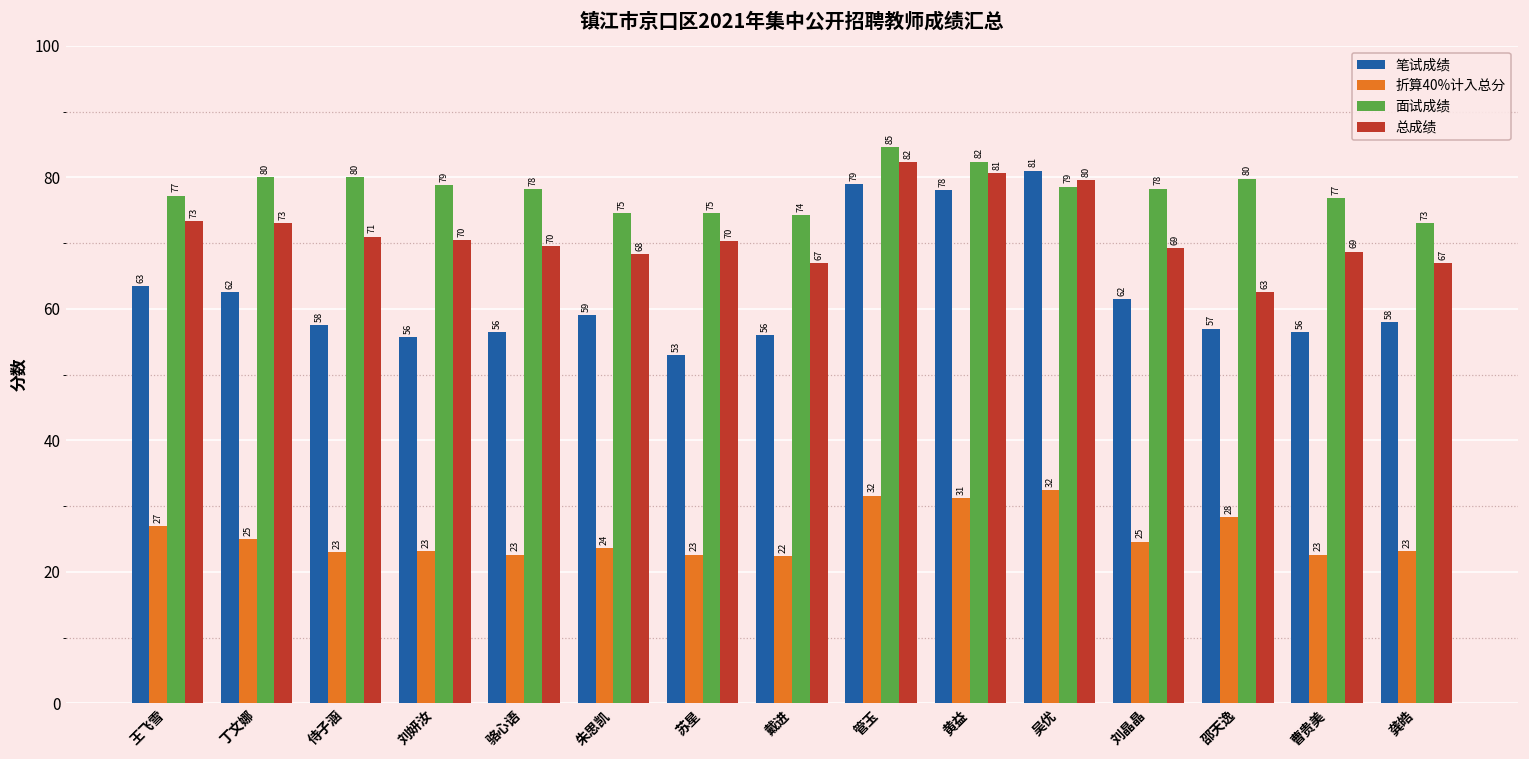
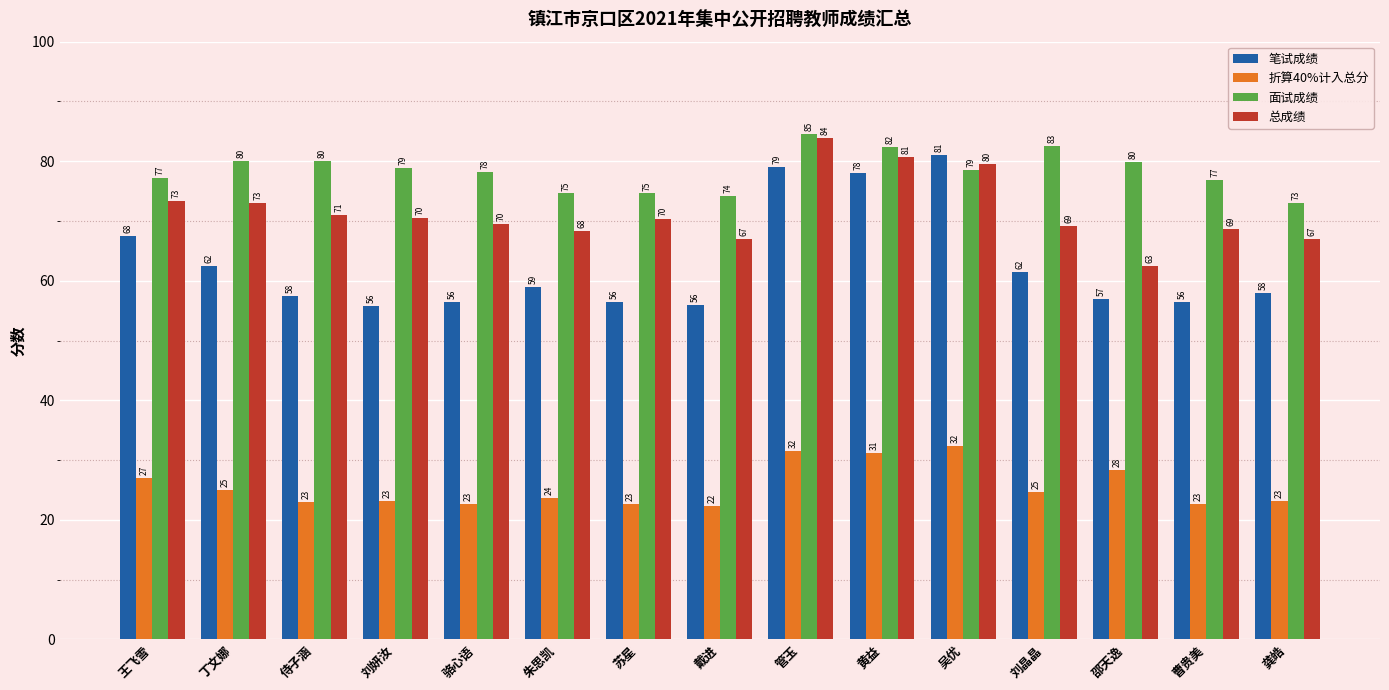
笔试成绩, 王飞雪: 63 -> 68
笔试成绩, 苏星: 53 -> 56
总成绩, 管玉: 82 -> 84
面试成绩, 刘晶晶: 78 -> 83
